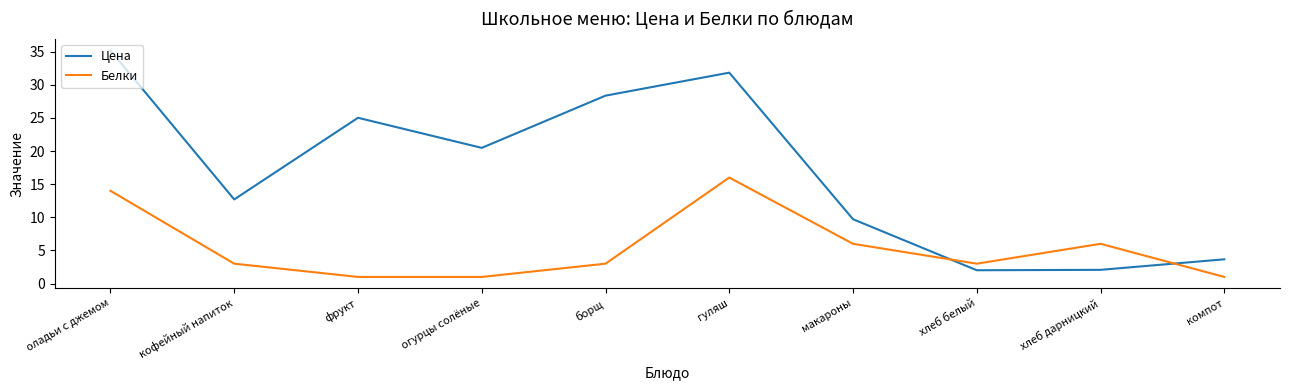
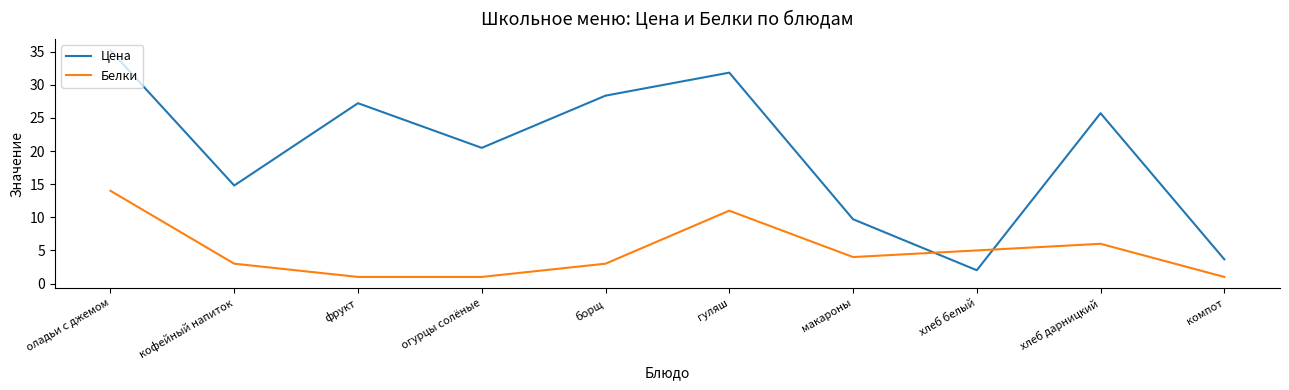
Цена, кофейный напиток: 13 -> 15
Цена, фрукт: 25 -> 27
Белки, гуляш: 16 -> 11
Белки, макароны: 6 -> 4
Белки, хлеб белый: 3 -> 5
Цена, хлеб дарницкий: 2 -> 26
